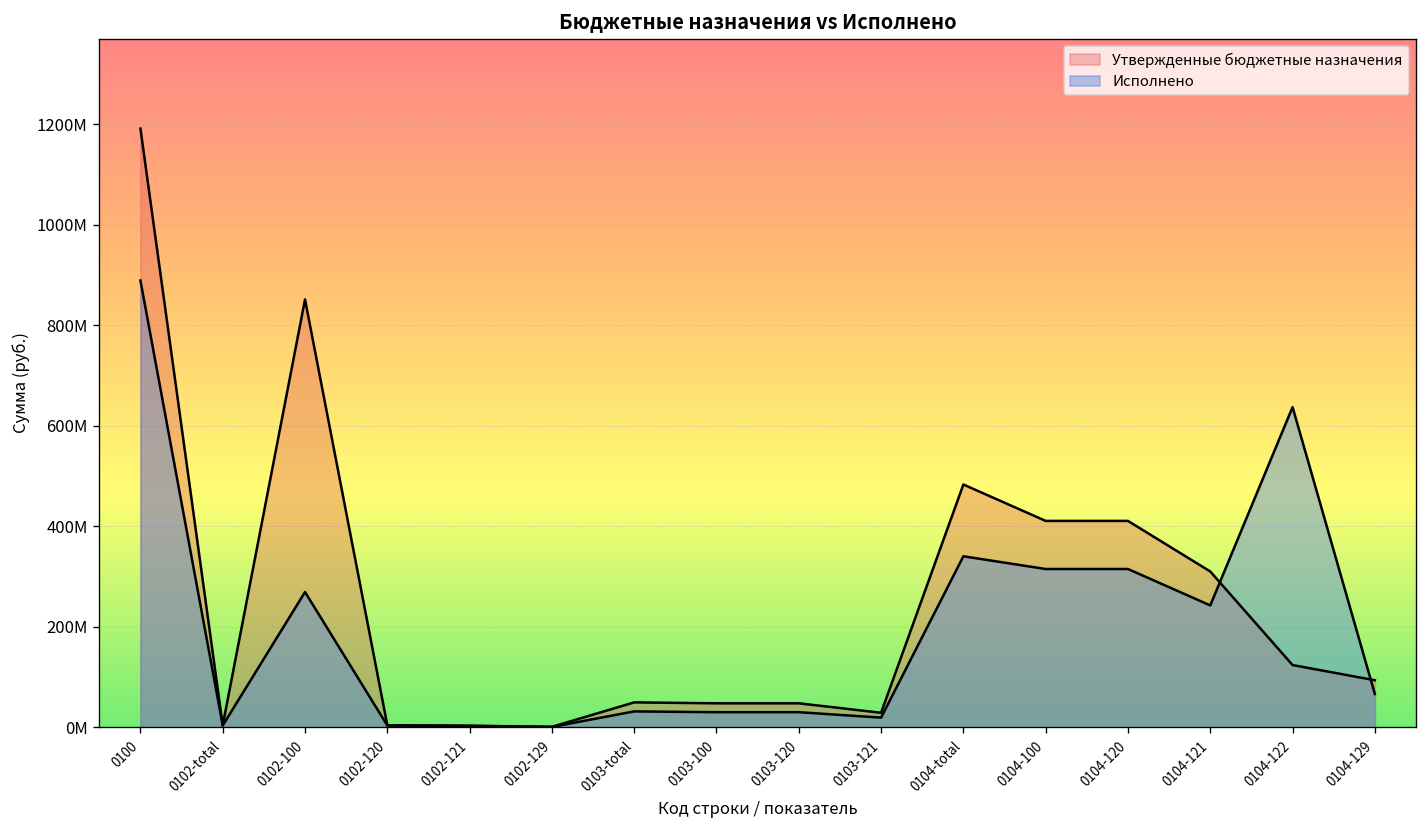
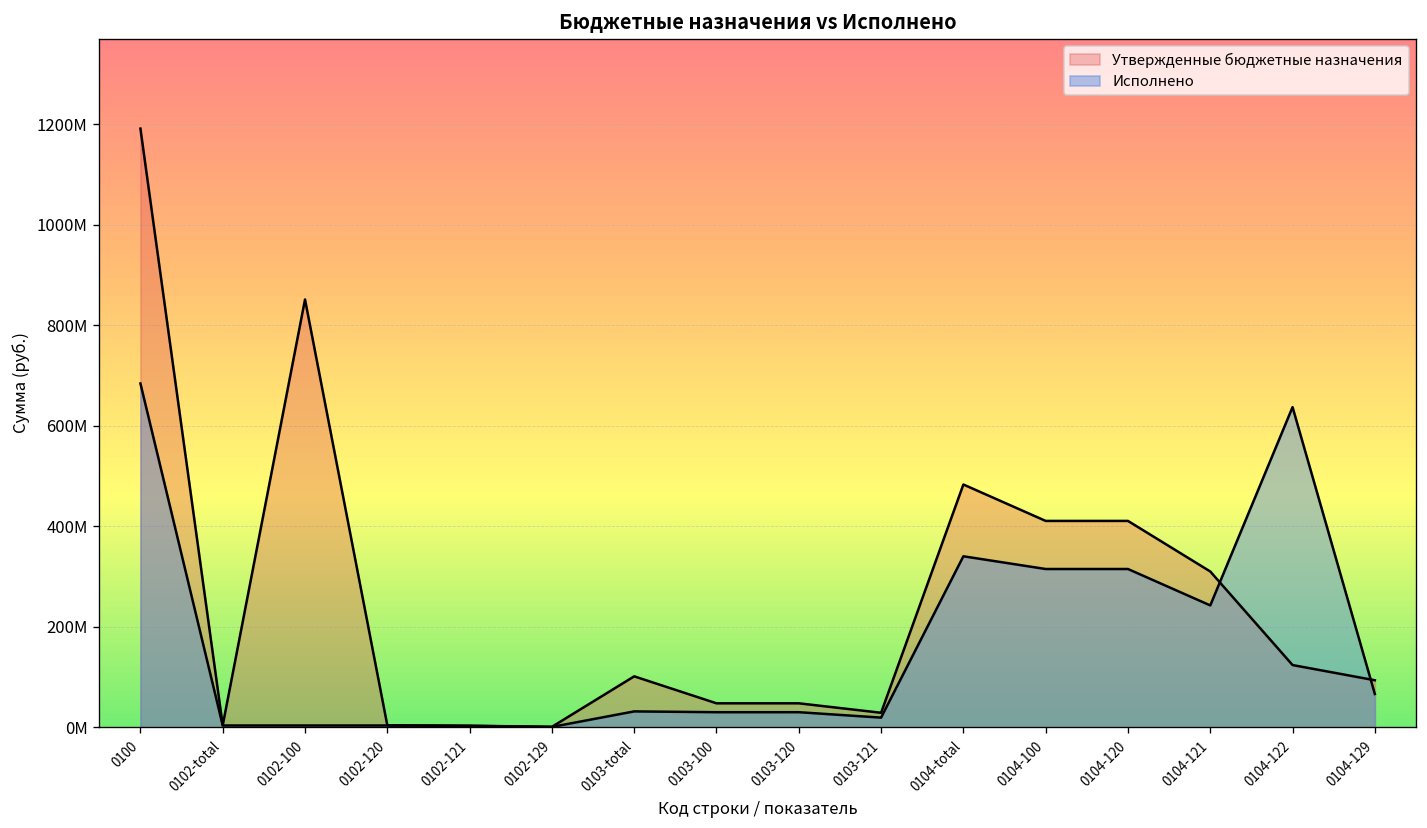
Исполнено, 0100: 890000000 -> 680000000
Исполнено, 0102-100: 270000000 -> 0
Утвержденные бюджетные назначения, 0103-total: 50000000 -> 100000000
